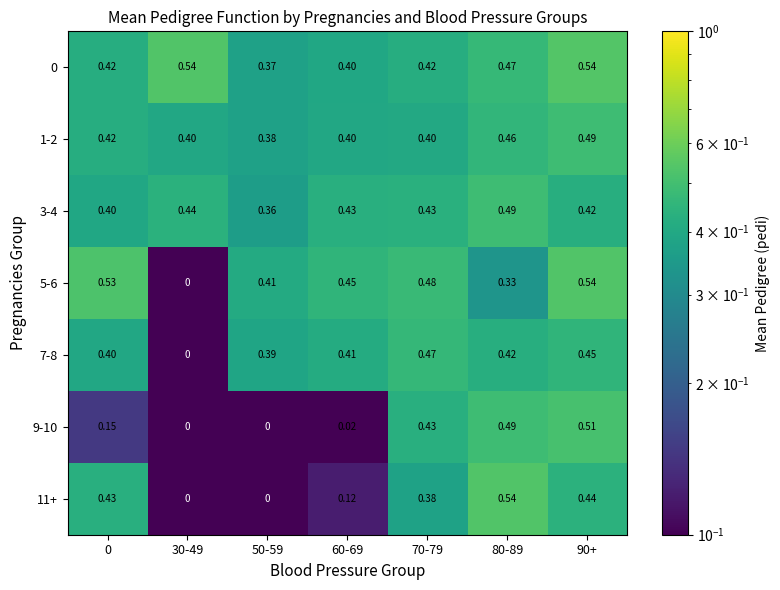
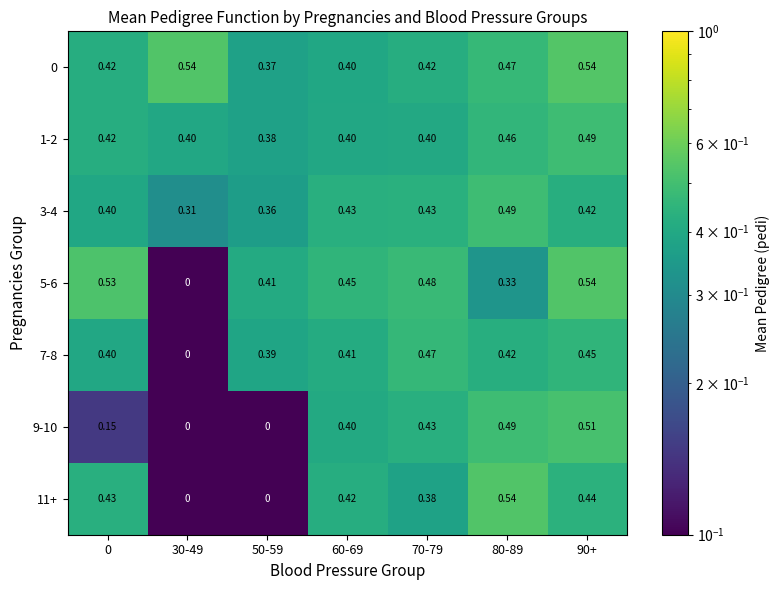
3-4, 30-49: 0.44 -> 0.31
9-10, 60-69: 0.02 -> 0.40
11+, 60-69: 0.12 -> 0.42
